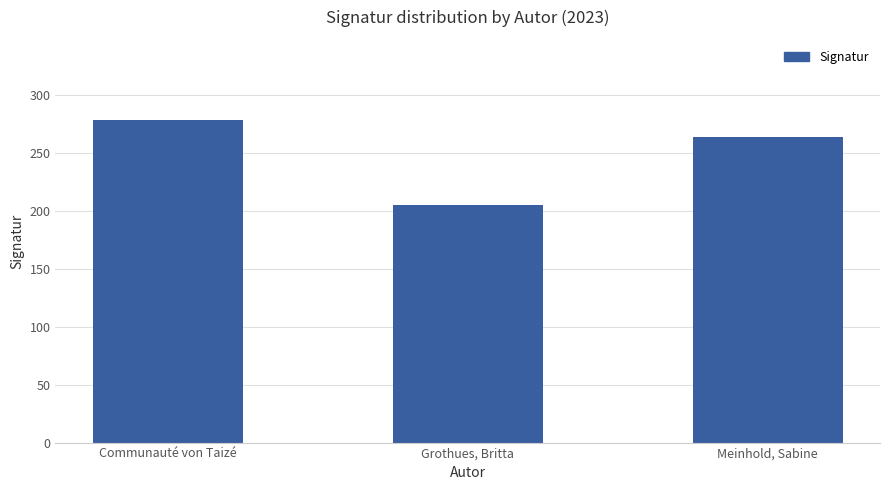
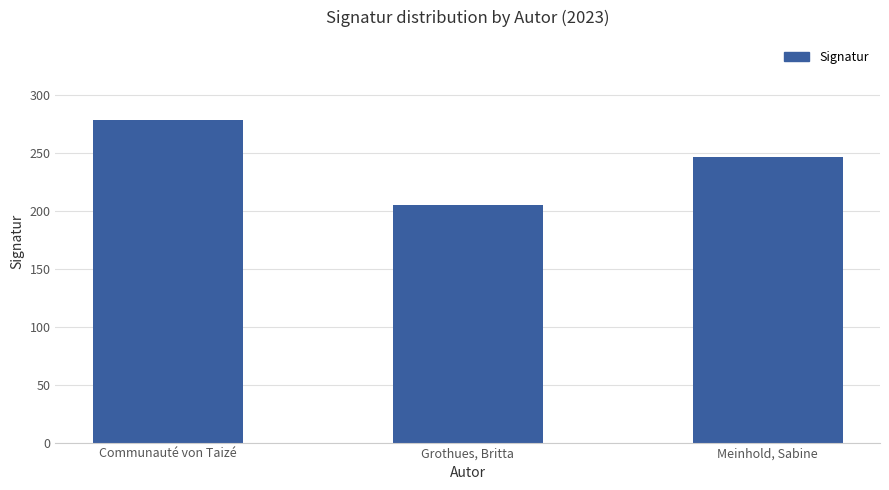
Meinhold, Sabine: 264 -> 247
